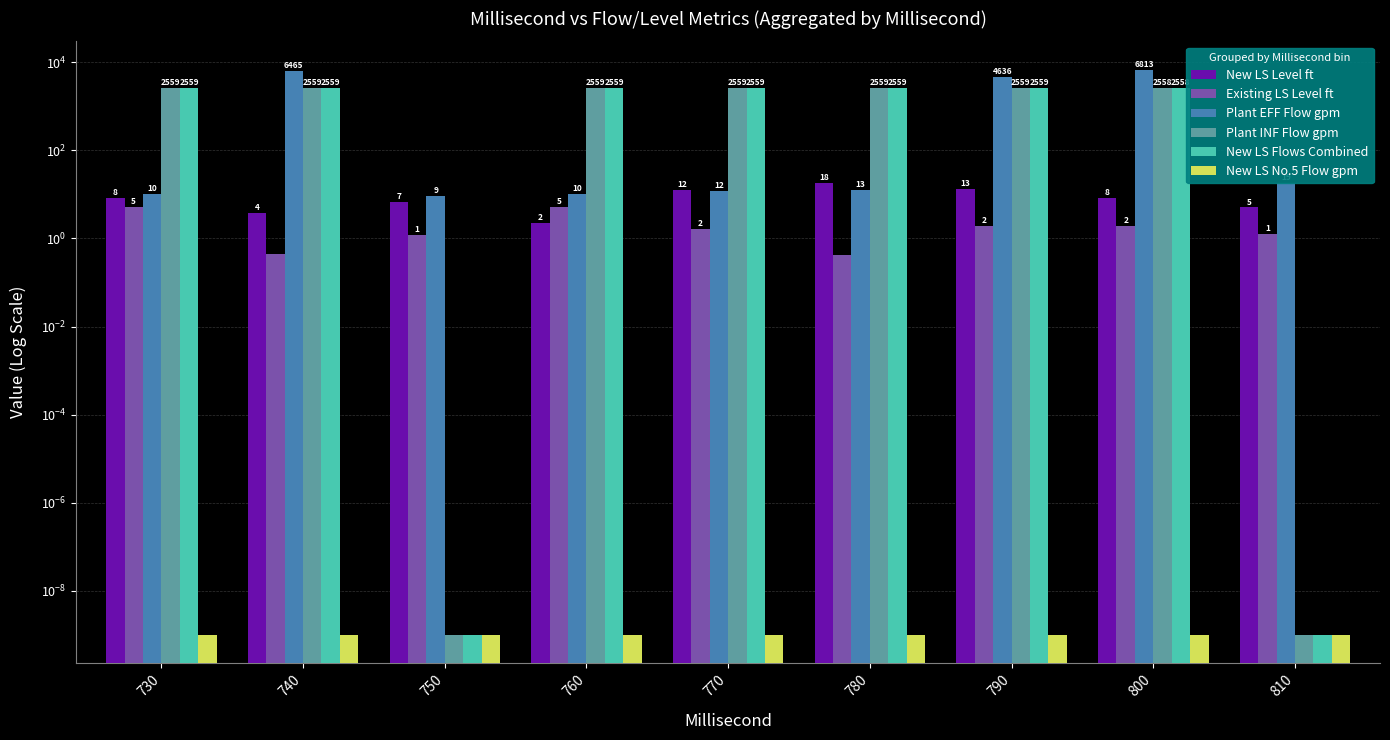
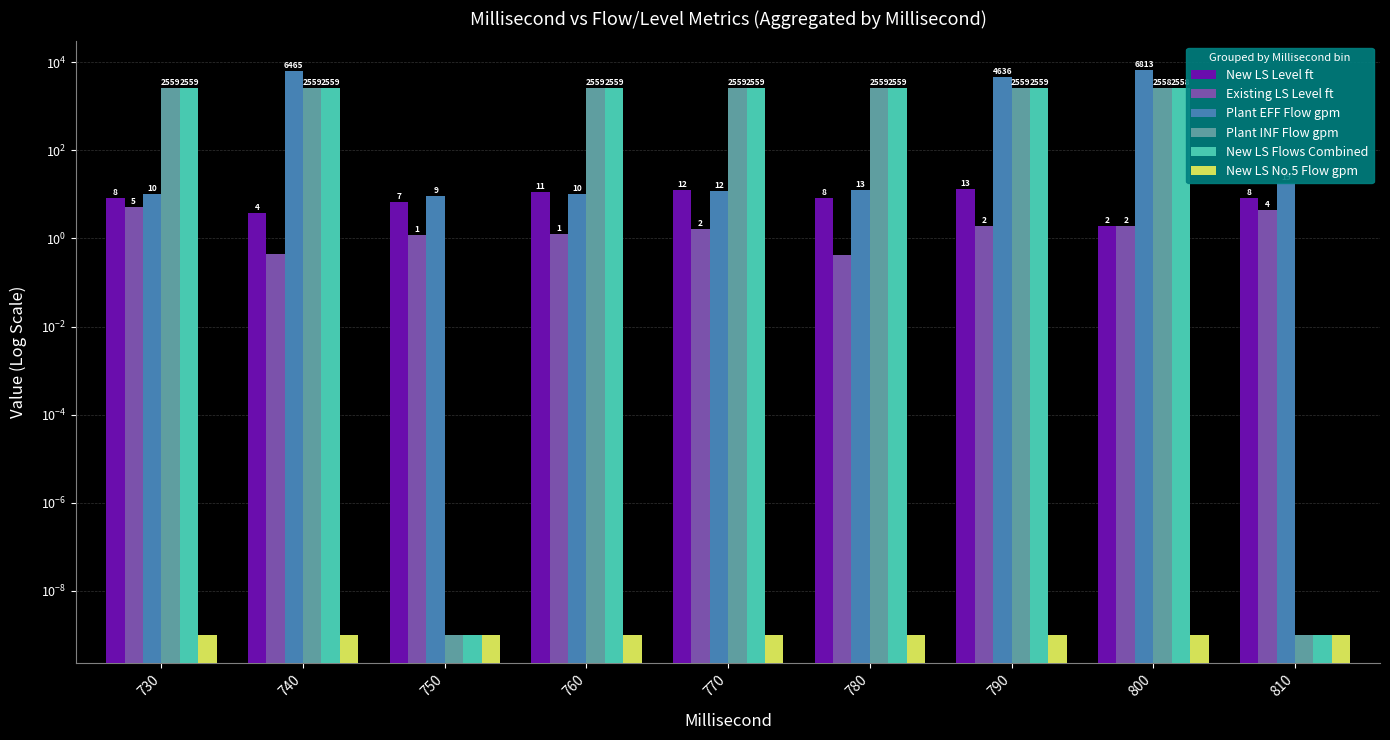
New LS Level ft, 760: 2 -> 11
Existing LS Level ft, 760: 5 -> 1
New LS Level ft, 780: 18 -> 8
New LS Level ft, 800: 8 -> 2
New LS Level ft, 810: 5 -> 8
Existing LS Level ft, 810: 1 -> 4
